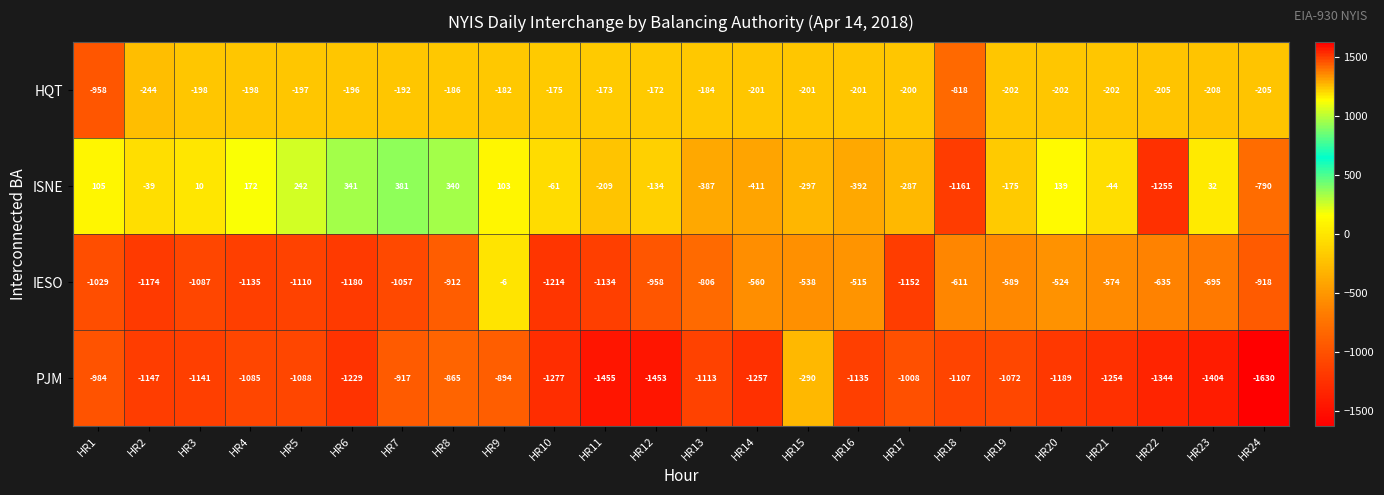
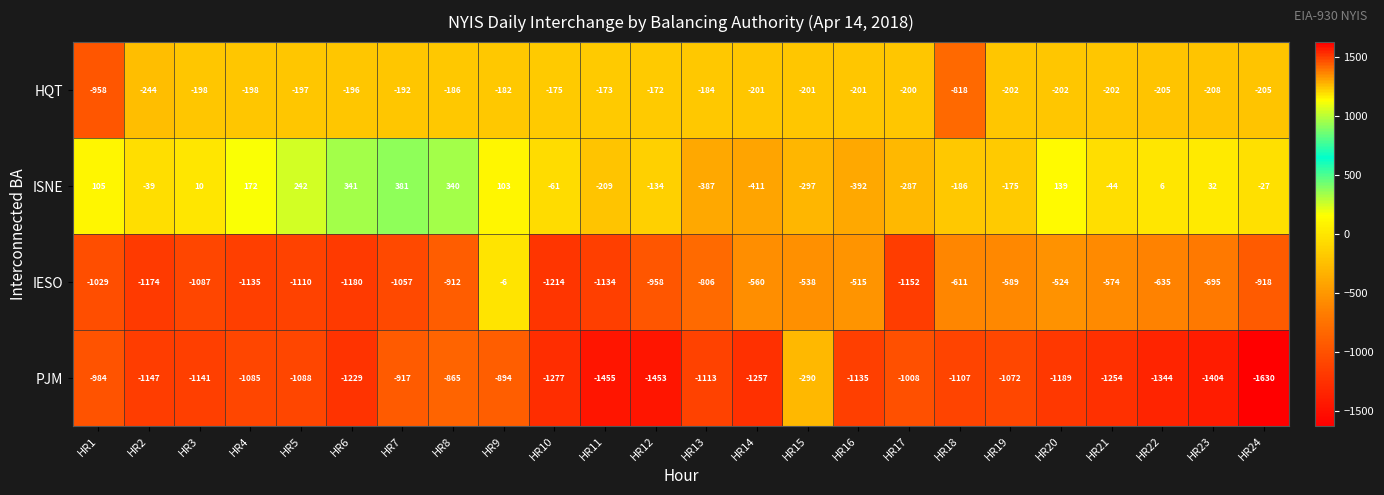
ISNE, HR18: -1161 -> -186
ISNE, HR22: -1255 -> 6
ISNE, HR24: -790 -> -27
